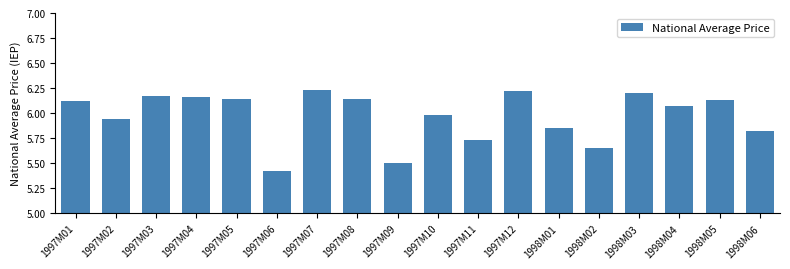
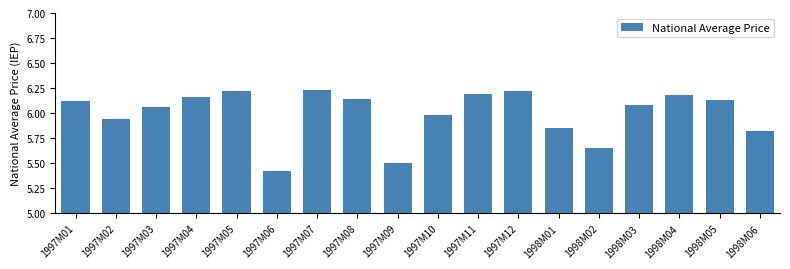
1997M03: 6.17 -> 6.06
1997M05: 6.14 -> 6.22
1997M11: 5.73 -> 6.19
1998M03: 6.20 -> 6.09
1998M04: 6.07 -> 6.18
